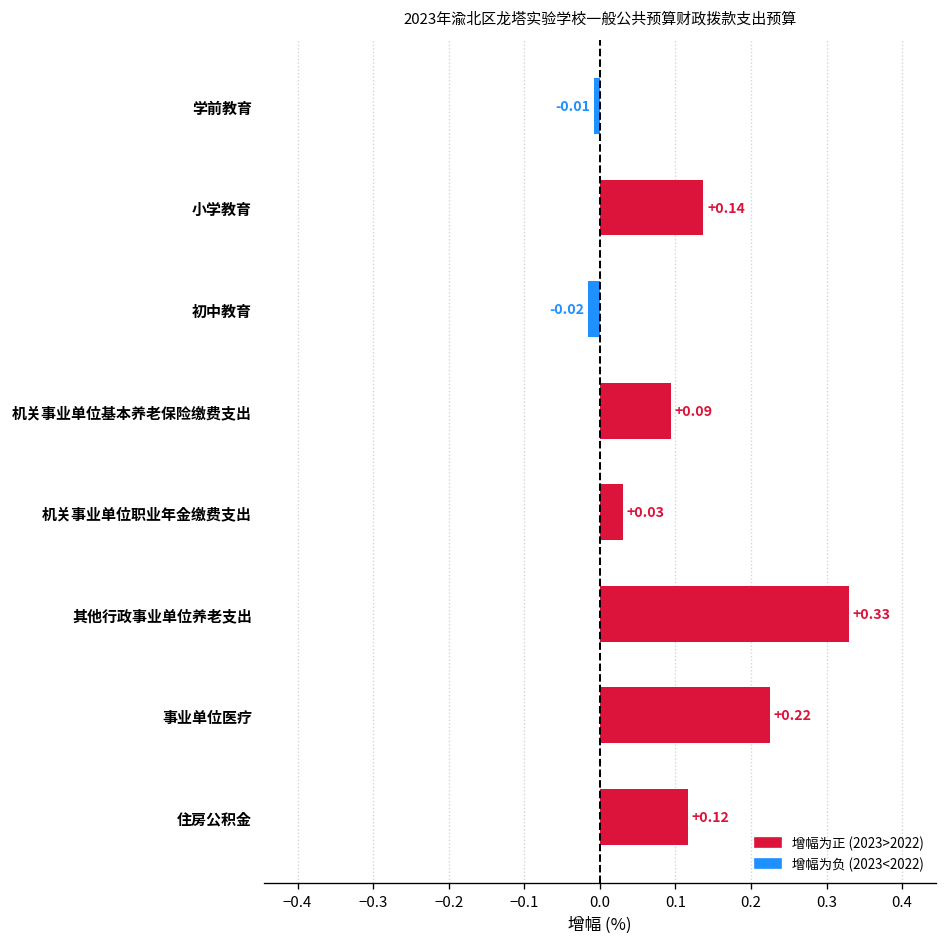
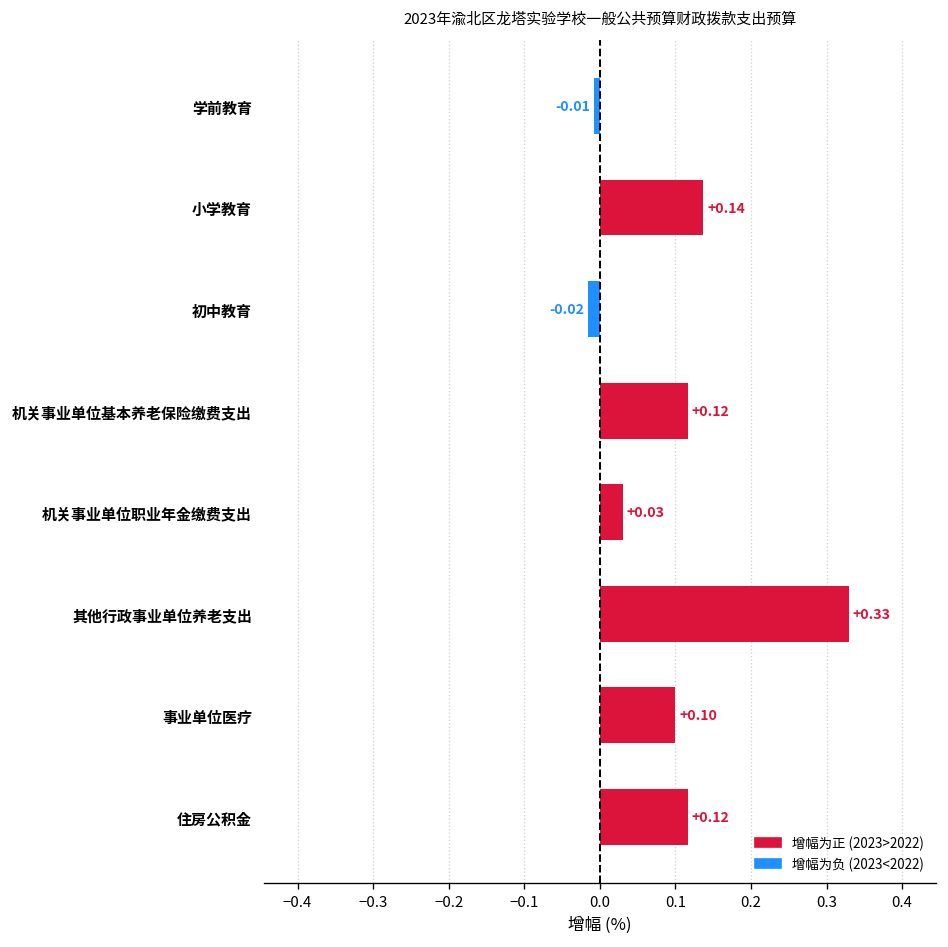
机关事业单位基本养老保险缴费支出: +0.09 -> +0.12
事业单位医疗: +0.22 -> +0.10
